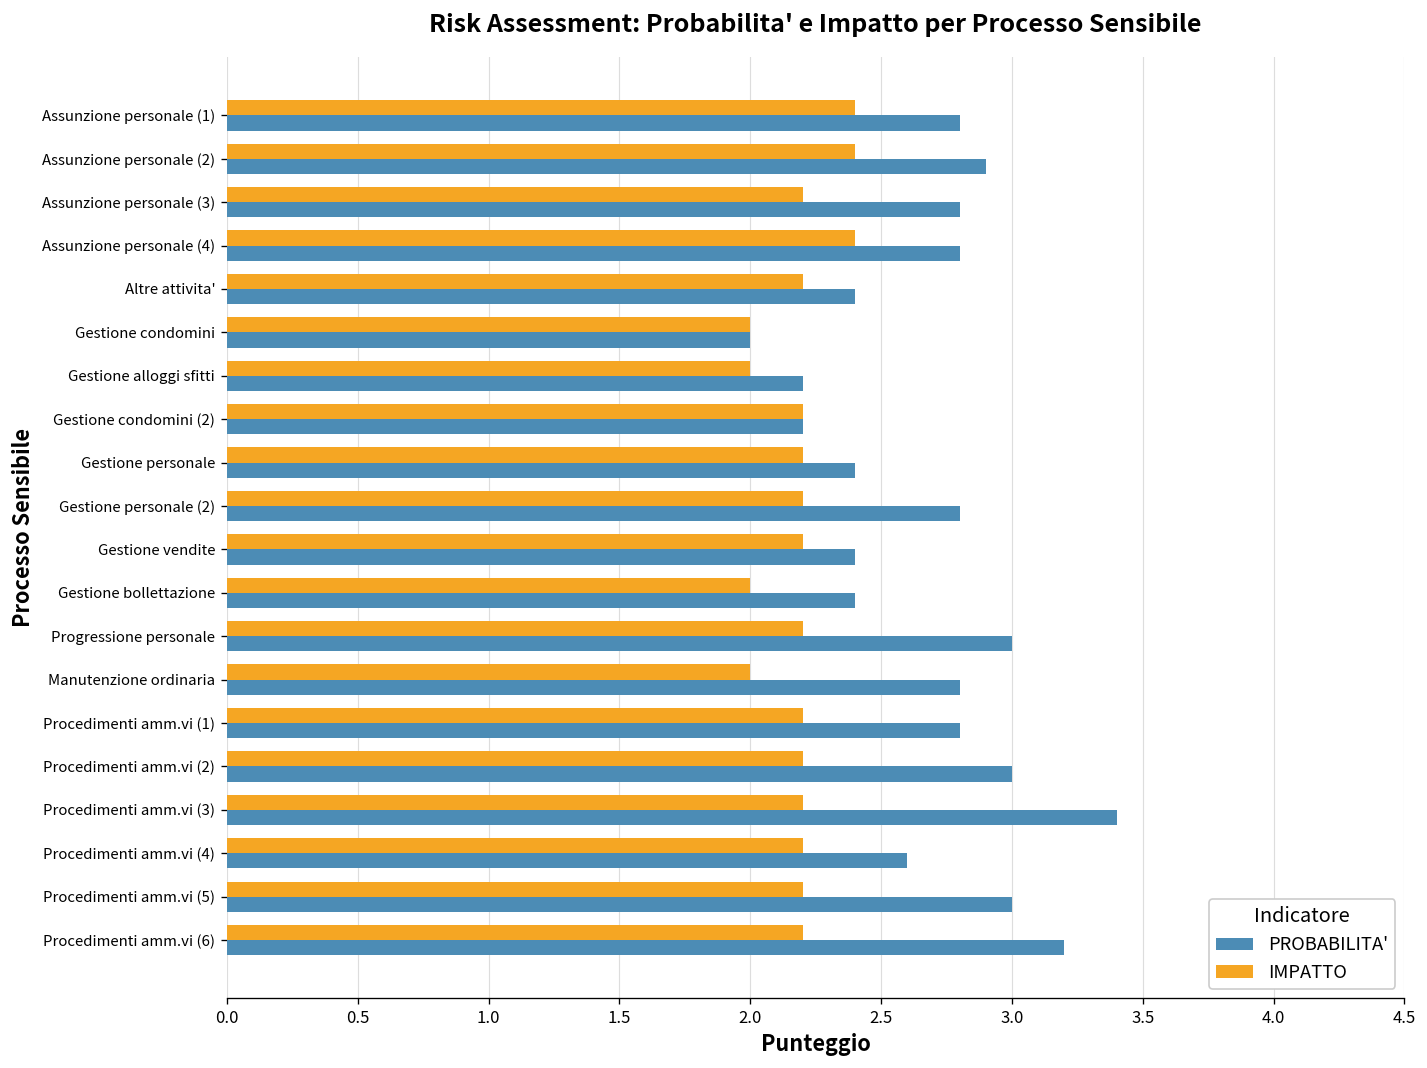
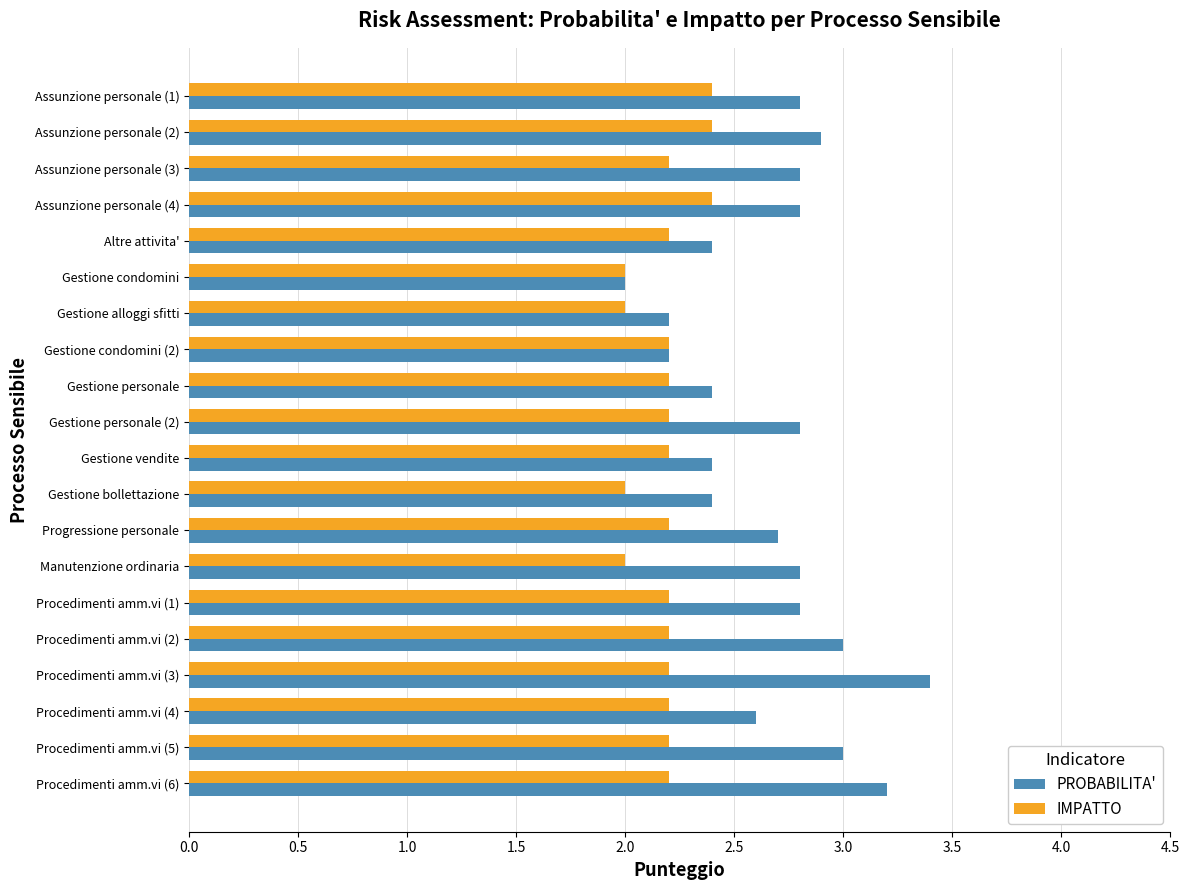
PROBABILITA', Progressione personale: 3.0 -> 2.7
